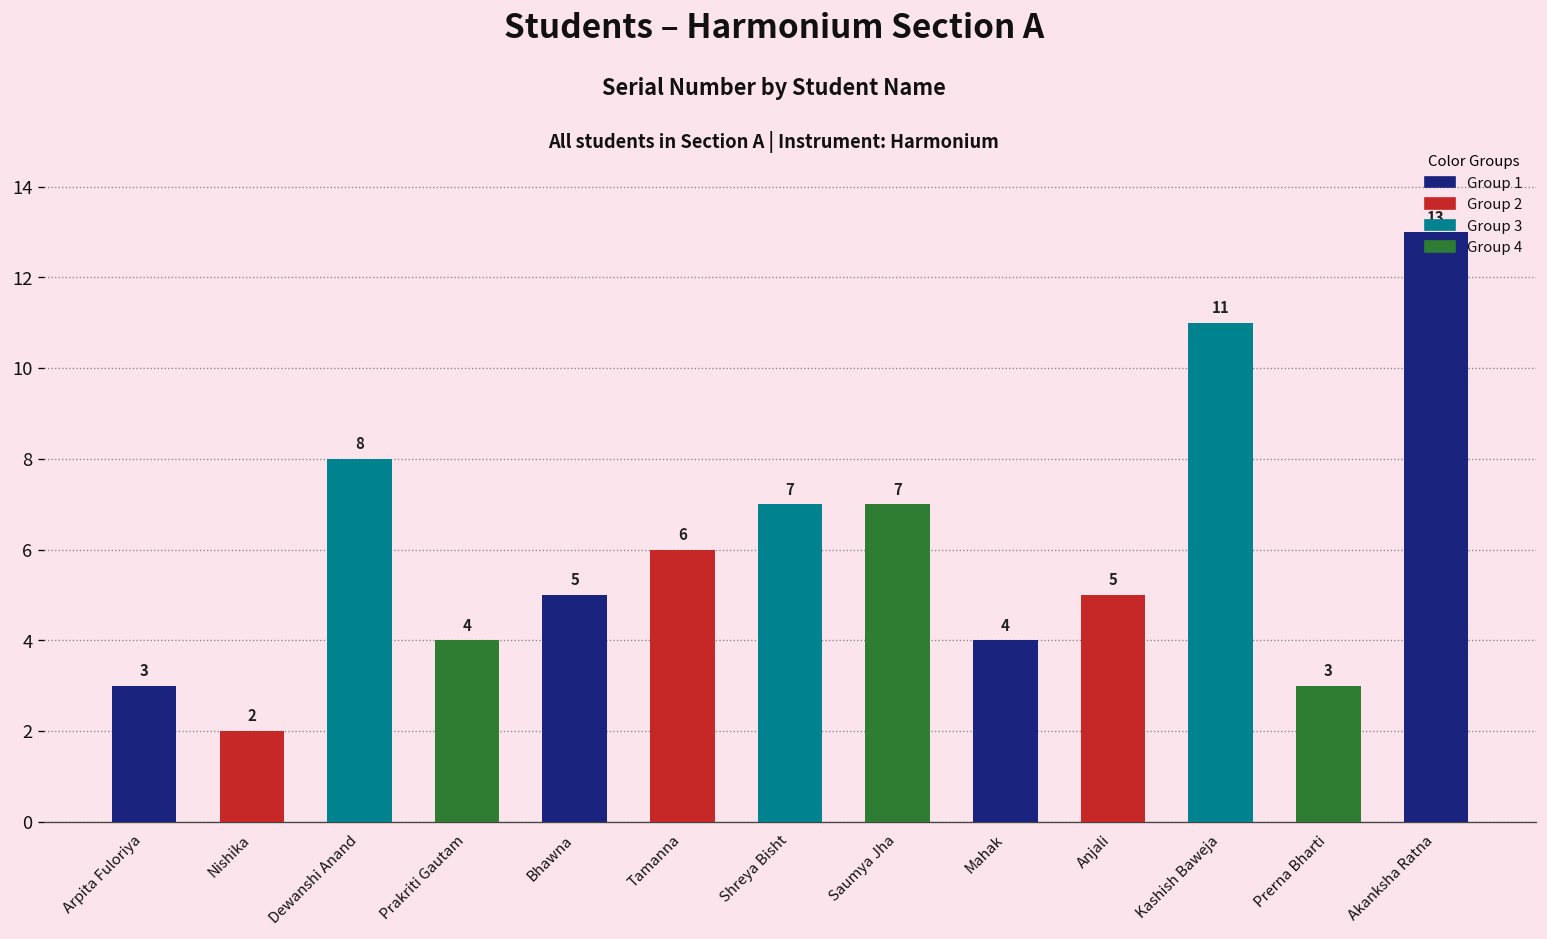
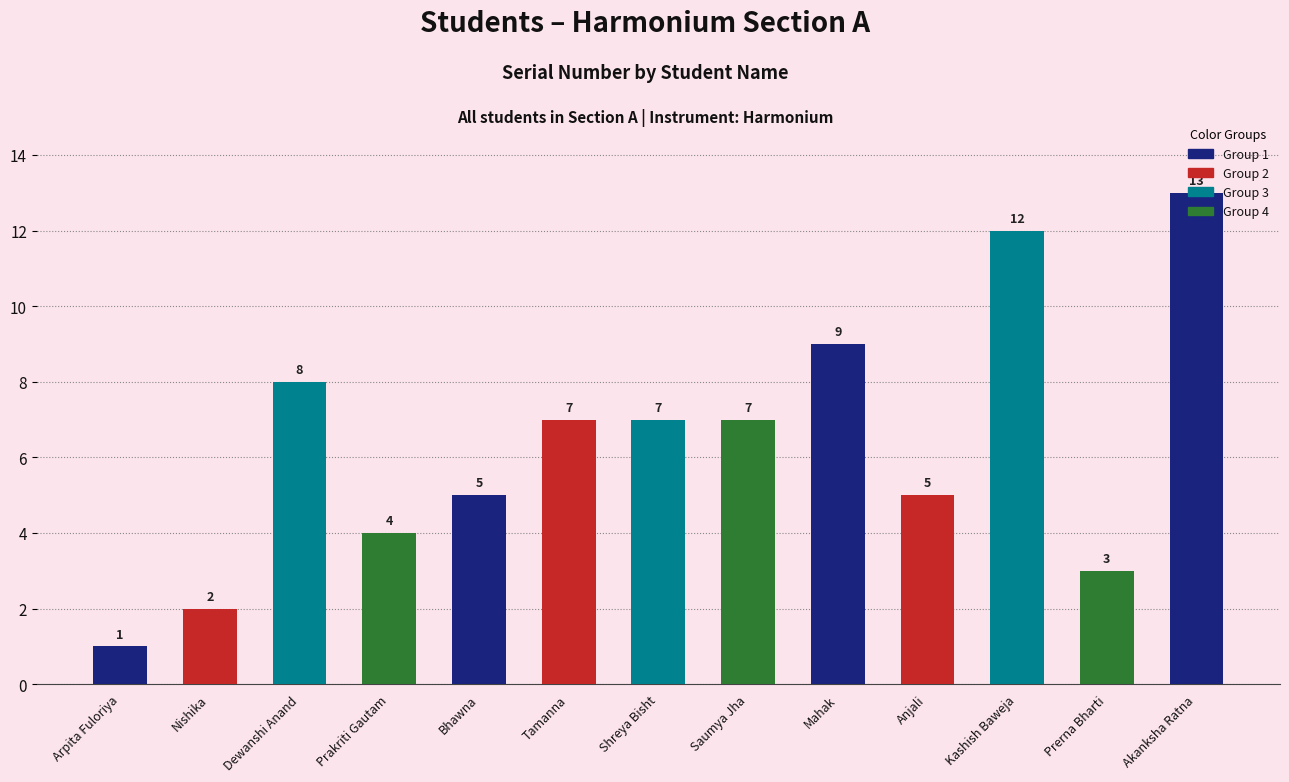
Arpita Fuloriya: 3 -> 1
Tamanna: 6 -> 7
Mahak: 4 -> 9
Kashish Baweja: 11 -> 12
